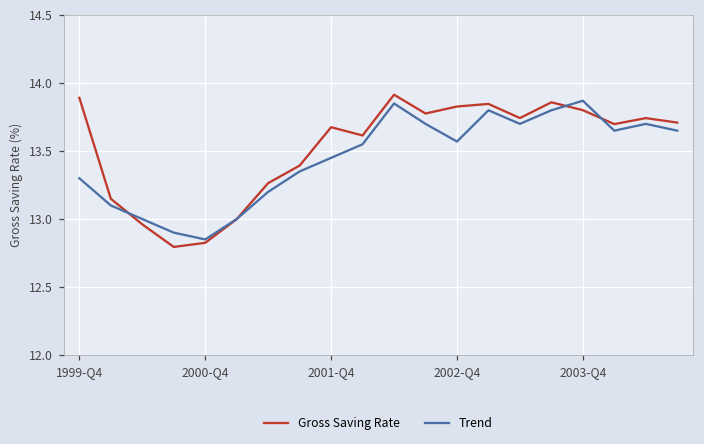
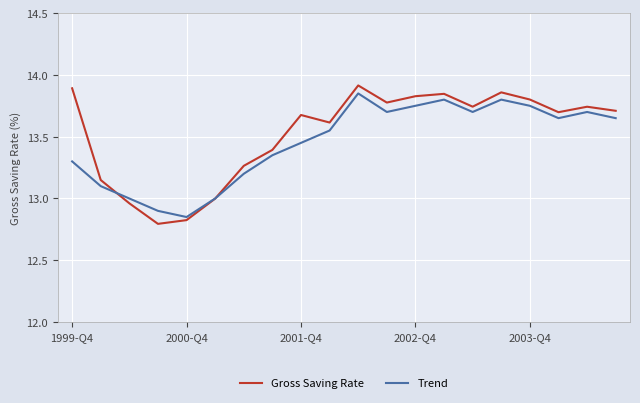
Trend, 2002-Q4: 13.57 -> 13.75
Trend, 2003-Q4: 13.87 -> 13.75
